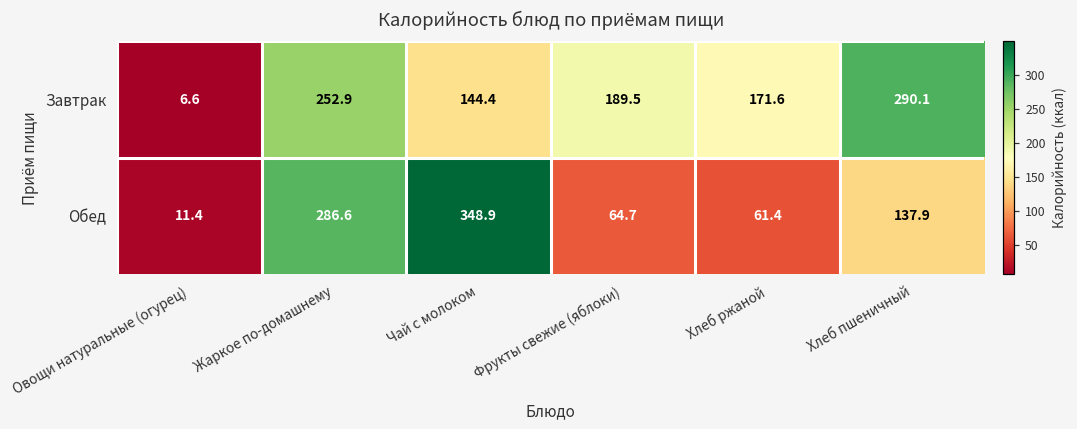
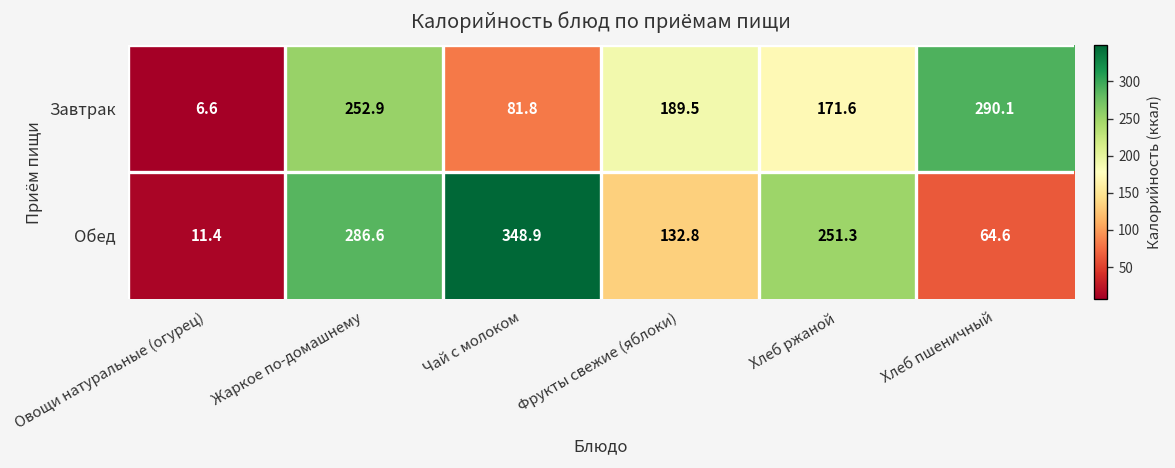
Завтрак, Чай с молоком: 144.4 -> 81.8
Обед, Фрукты свежие (яблоки): 64.7 -> 132.8
Обед, Хлеб ржаной: 61.4 -> 251.3
Обед, Хлеб пшеничный: 137.9 -> 64.6
